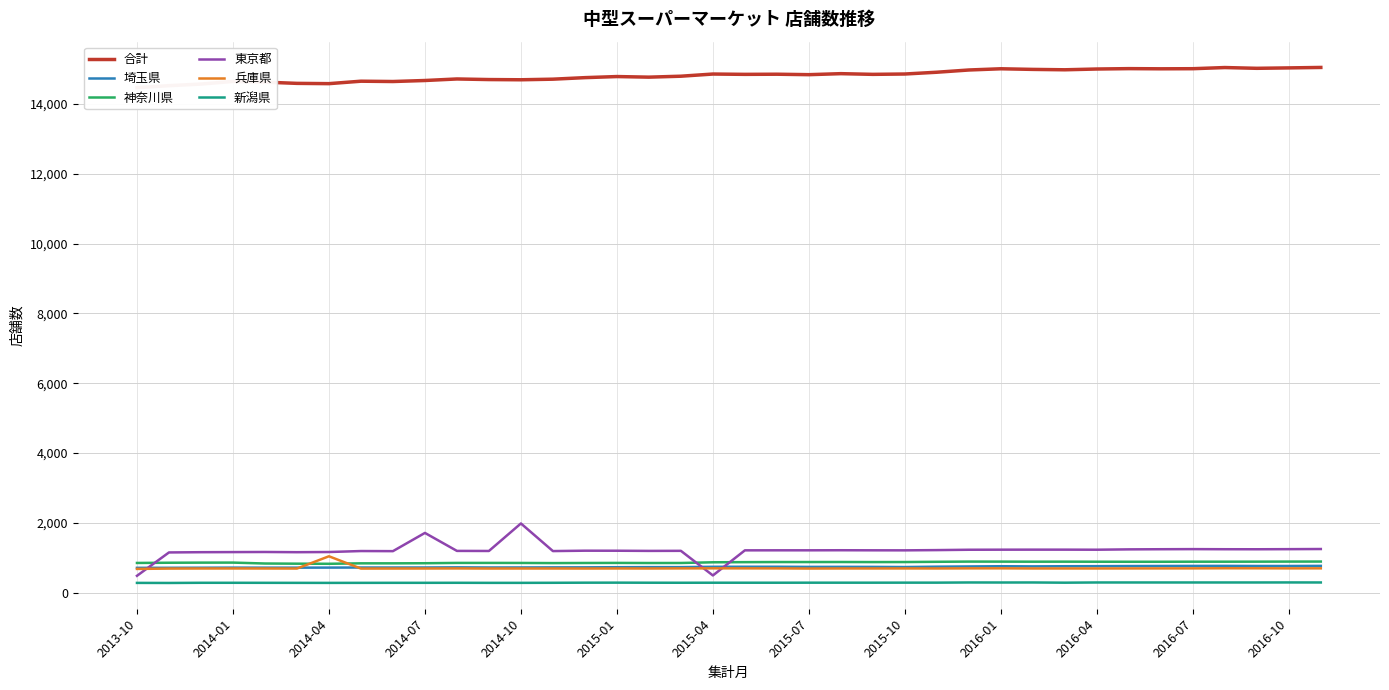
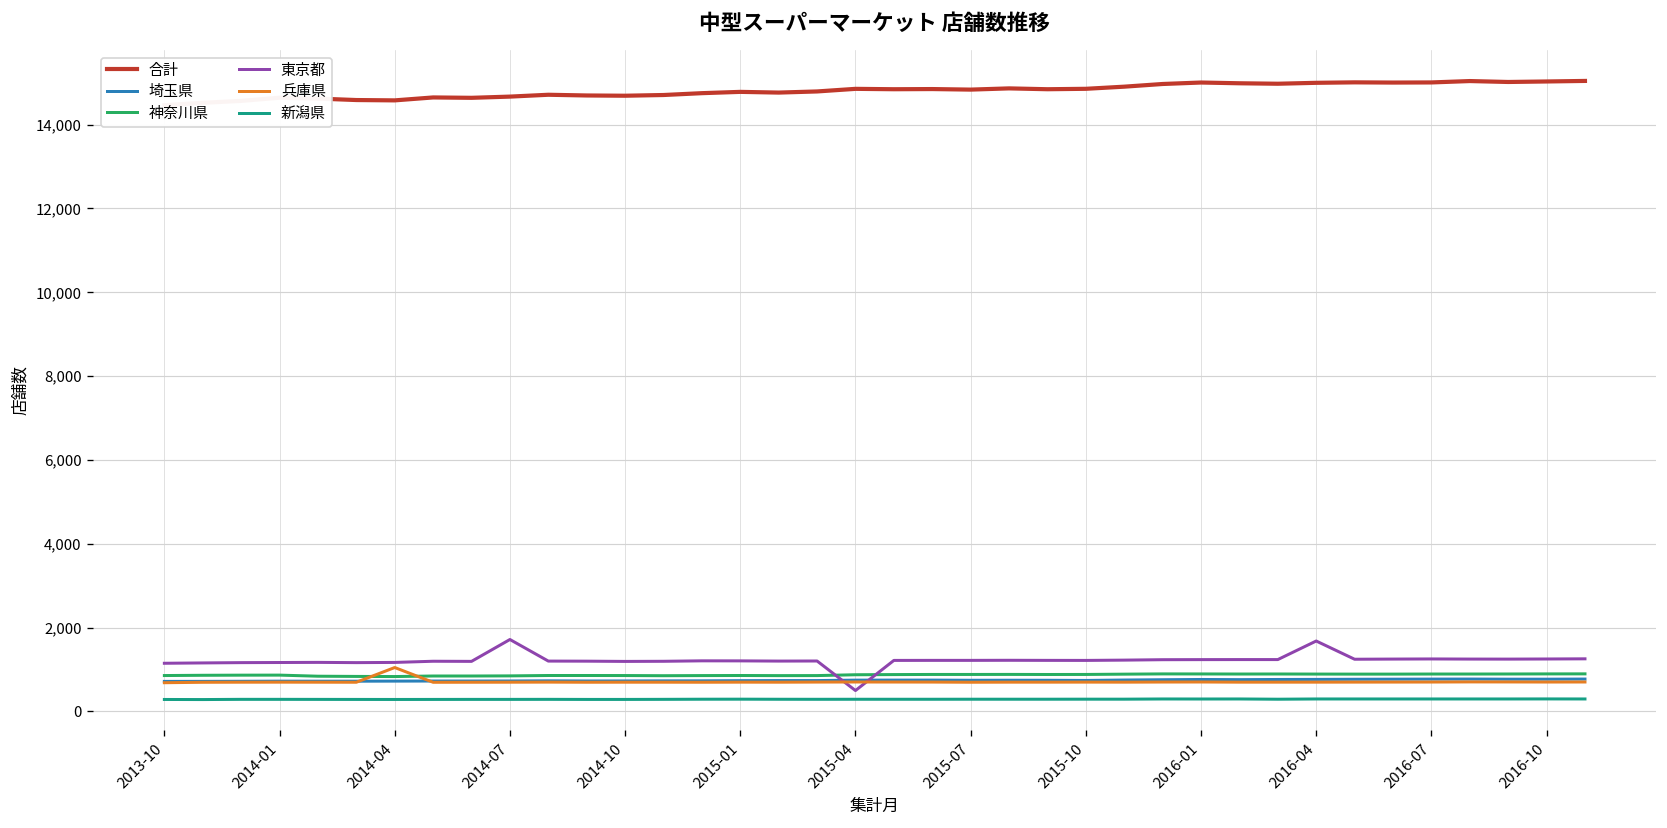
東京都, 2013-10: 500 -> 1,100
東京都, 2014-10: 2,000 -> 1,200
東京都, 2016-04: 1,200 -> 1,700
